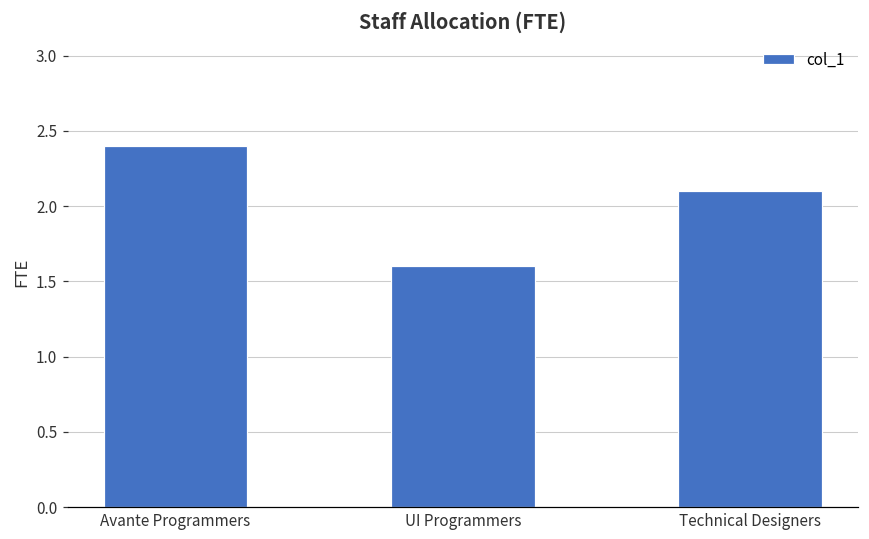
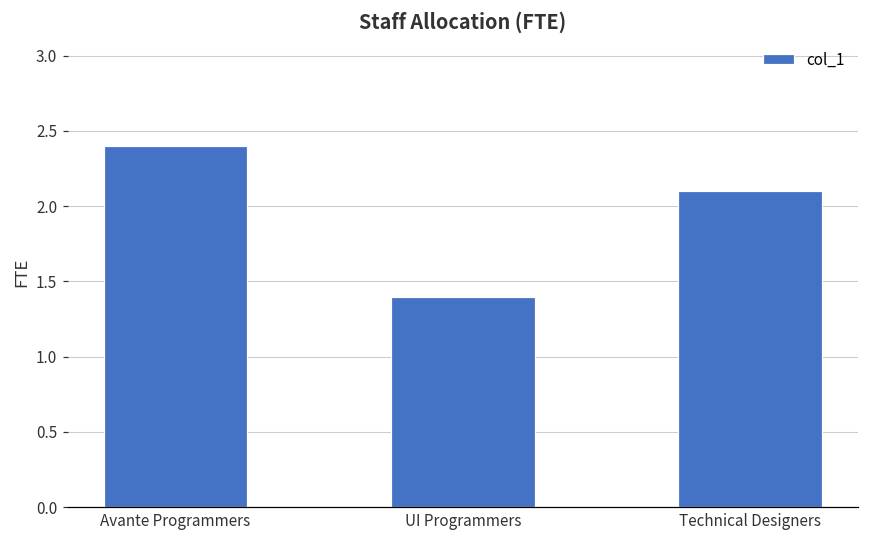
UI Programmers: 1.6 -> 1.4
